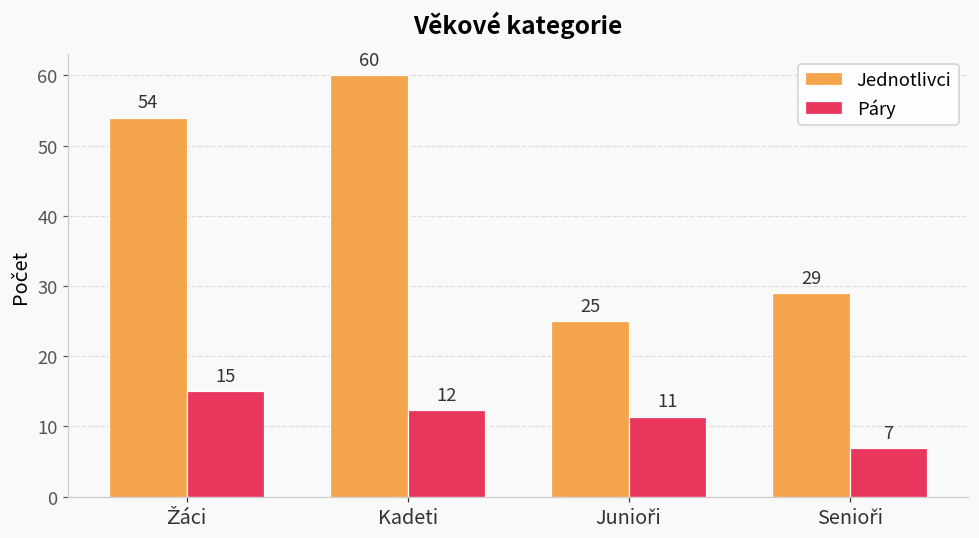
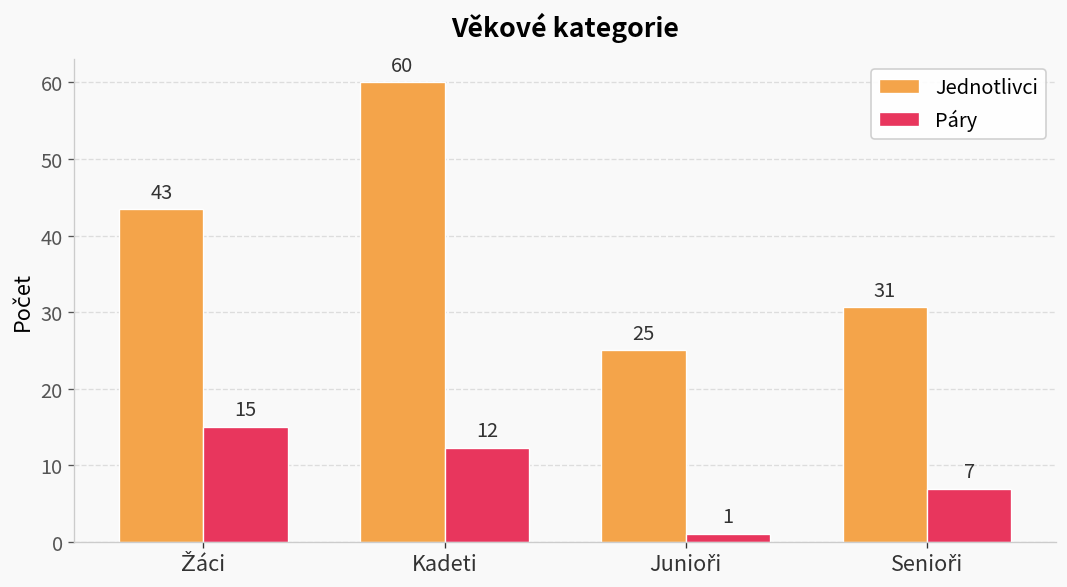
Jednotlivci, Žáci: 54 -> 43
Páry, Junioři: 11 -> 1
Jednotlivci, Senioři: 29 -> 31
